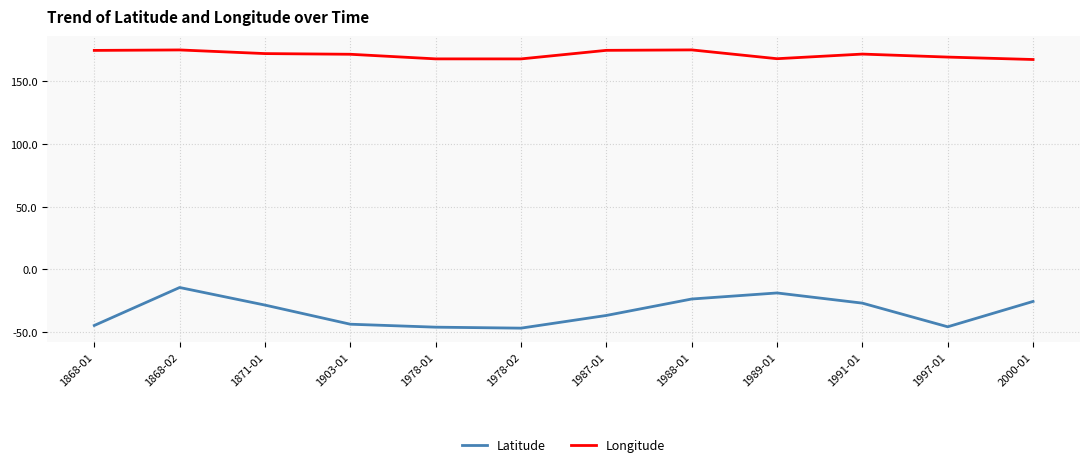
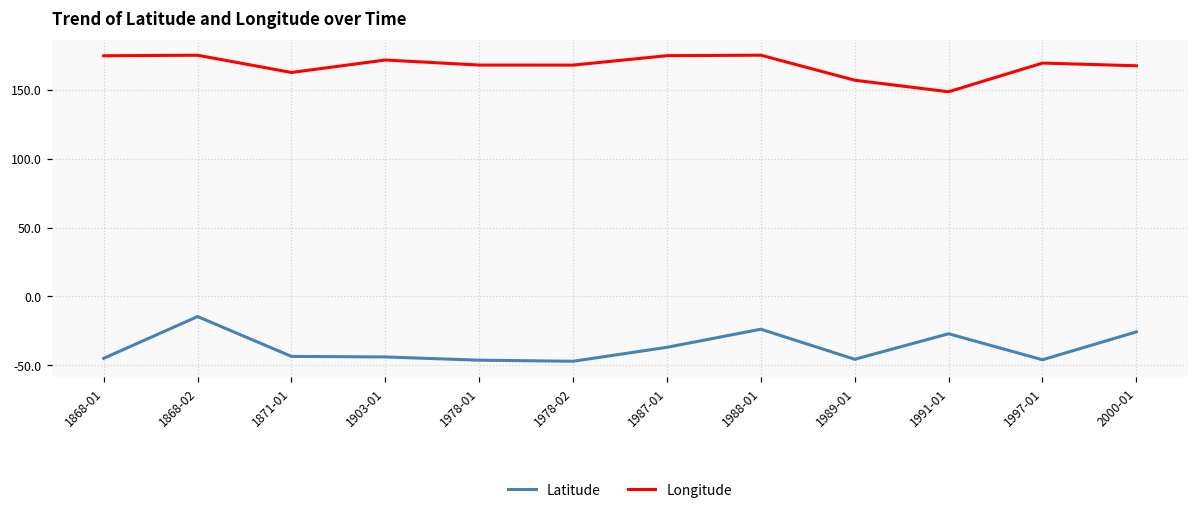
Latitude, 1871-01: -29 -> -43
Longitude, 1871-01: 172 -> 163
Latitude, 1989-01: -19 -> -46
Longitude, 1989-01: 168 -> 157
Longitude, 1991-01: 172 -> 149
